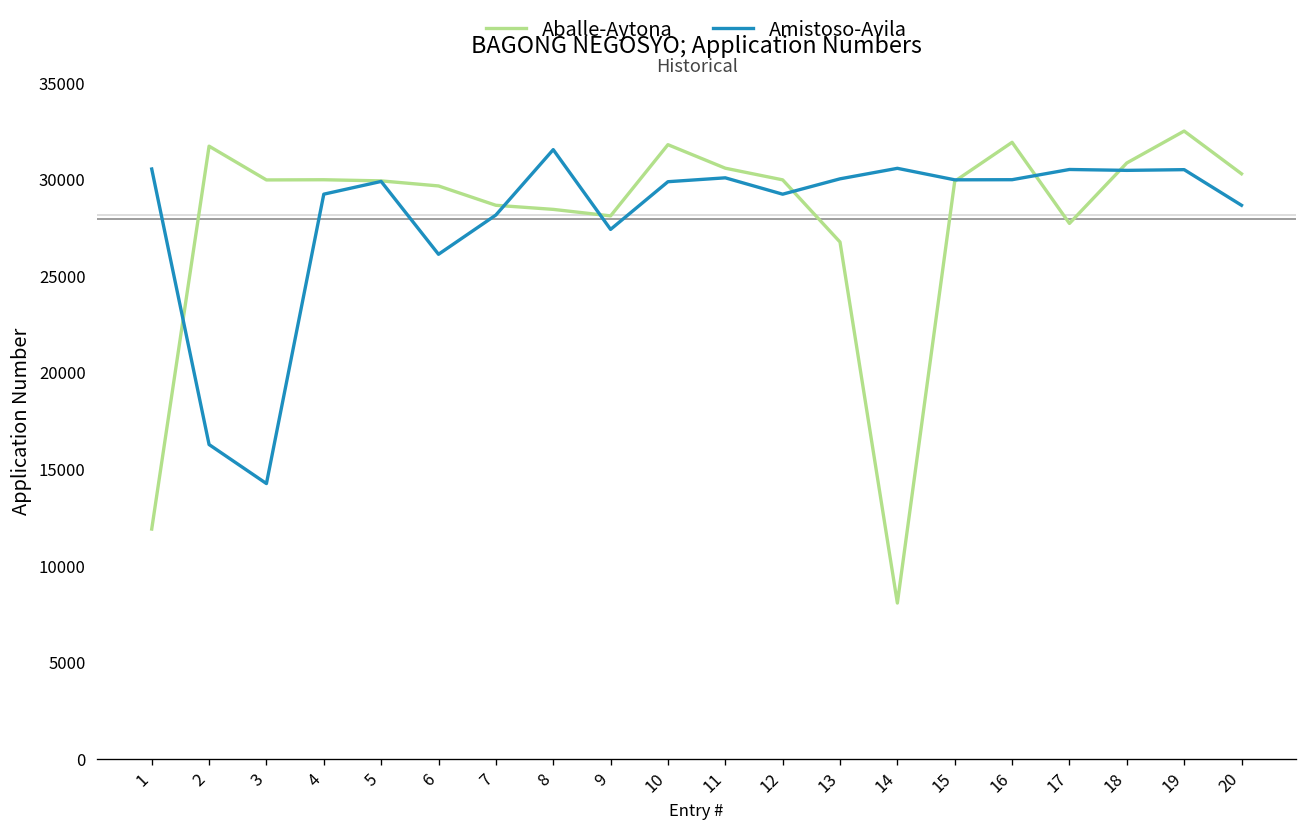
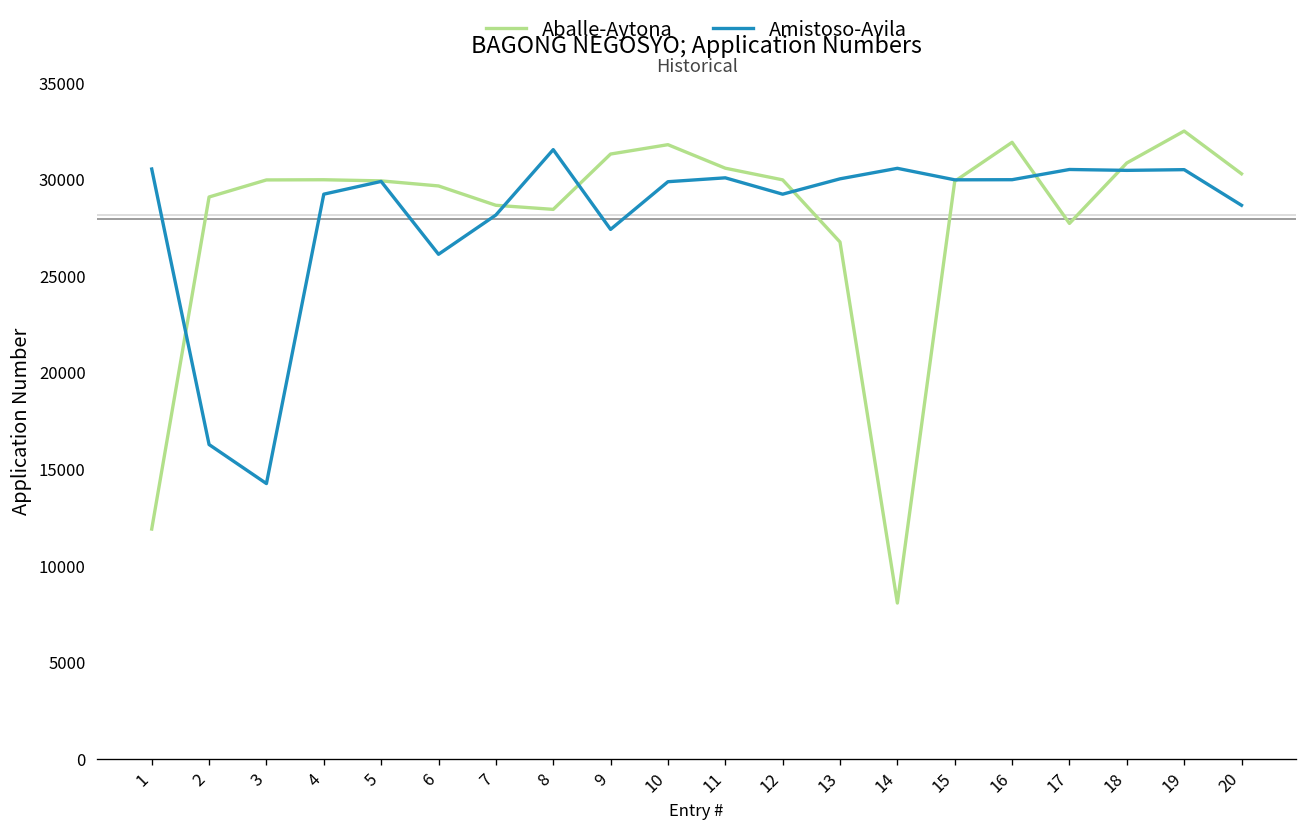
Aballe-Aytona, 2: 31700 -> 29100
Aballe-Aytona, 9: 28100 -> 31300
